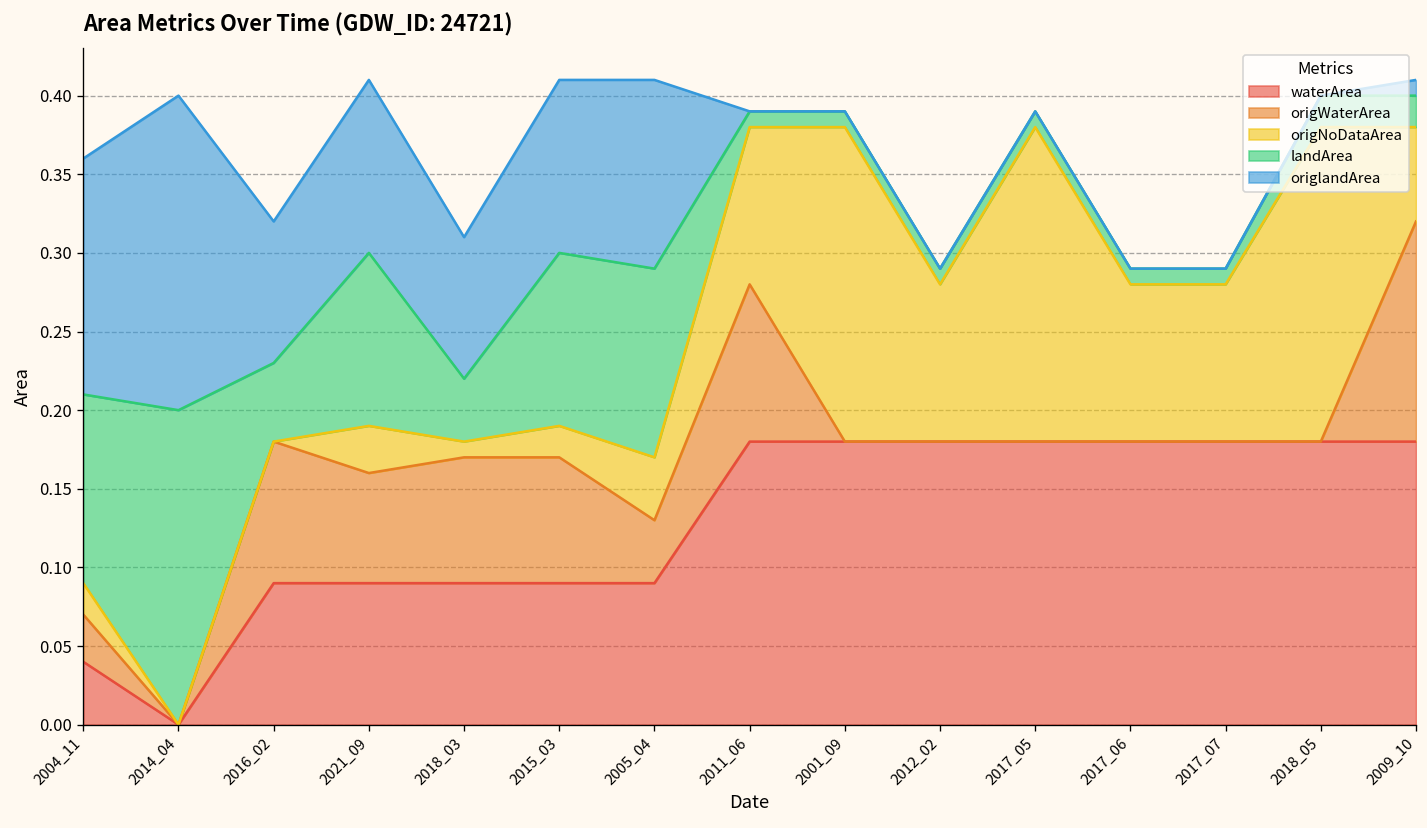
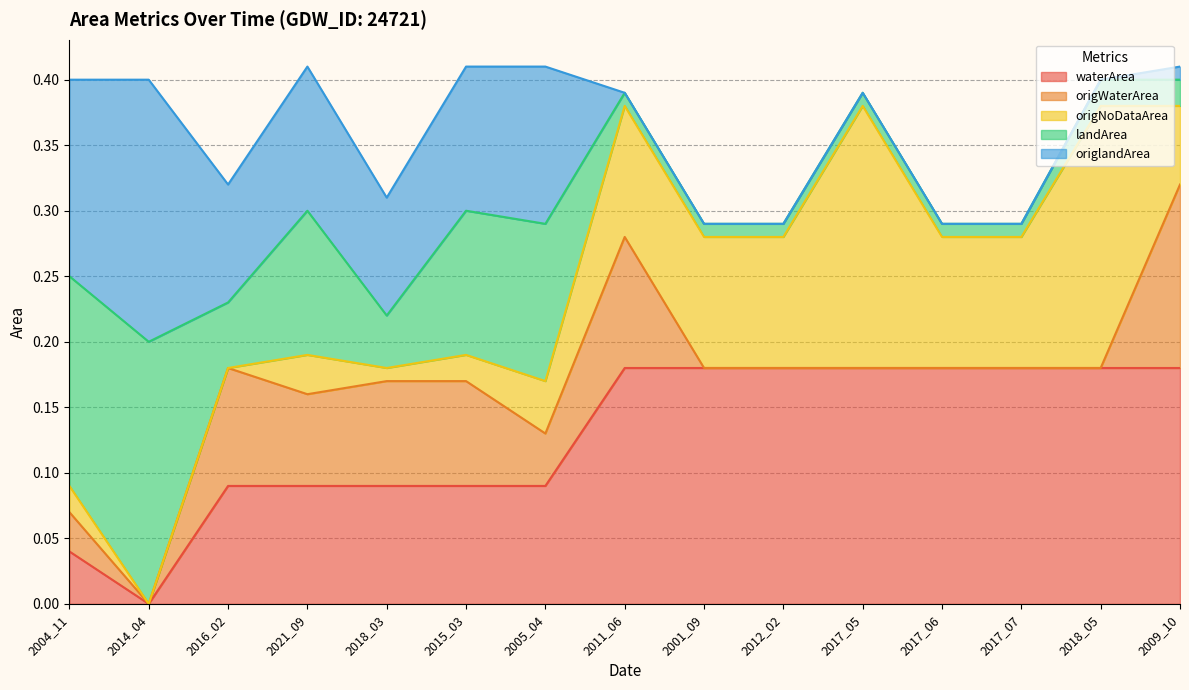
landArea, 2004_11: 0.12 -> 0.16
origNoDataArea, 2001_09: 0.2 -> 0.1
